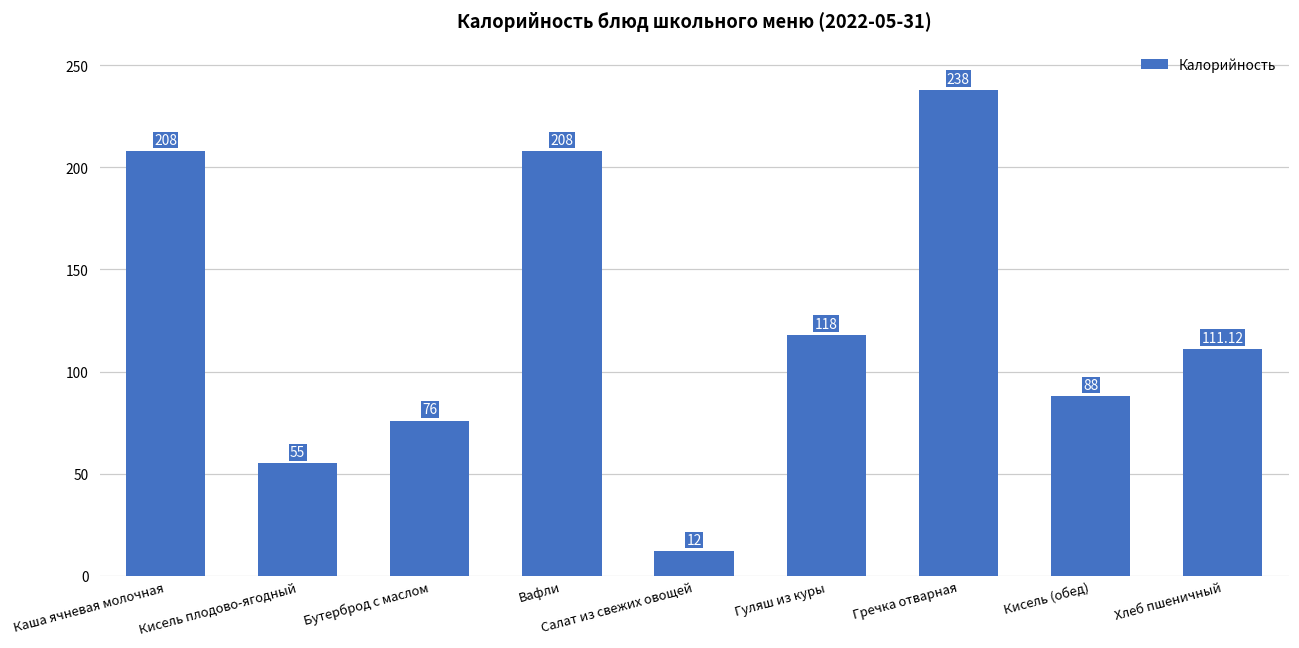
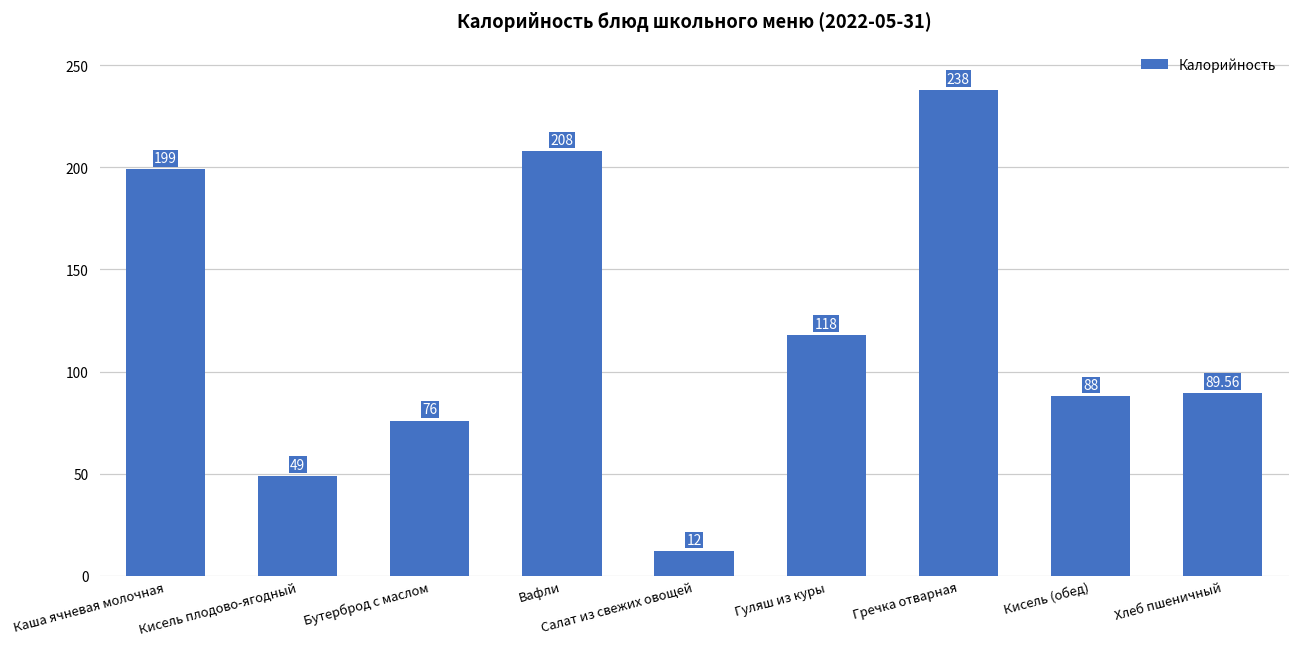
Каша ячневая молочная: 208 -> 199
Кисель плодово-ягодный: 55 -> 49
Хлеб пшеничный: 111.12 -> 89.56
